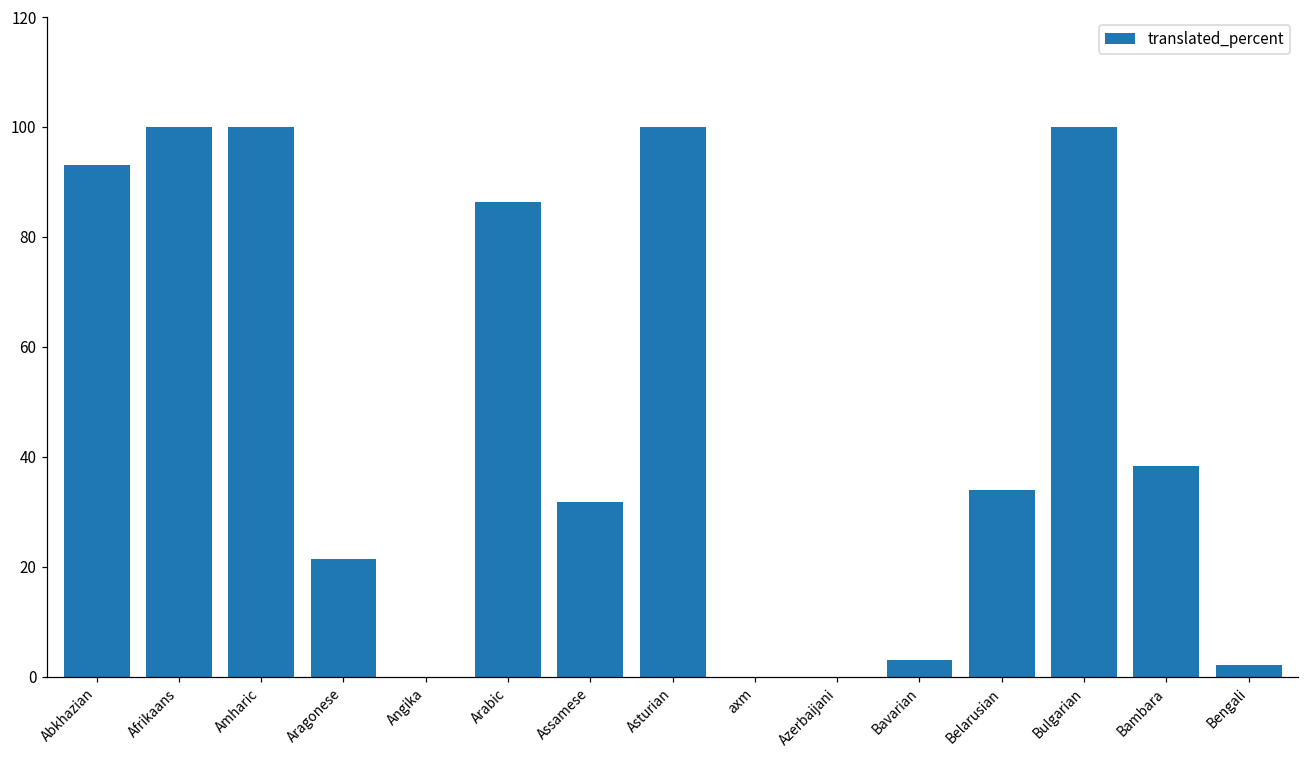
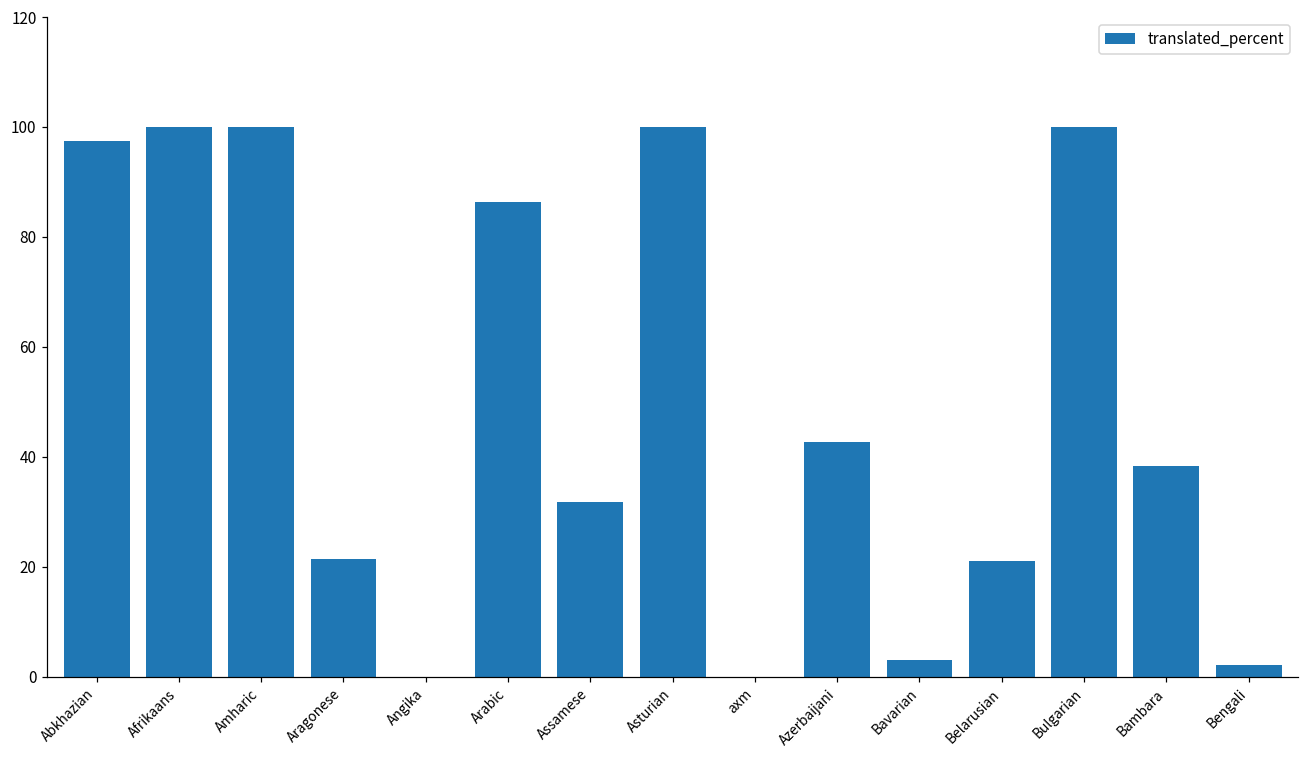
Abkhazian: 93 -> 98
Azerbaijani: 0 -> 43
Belarusian: 34 -> 21
